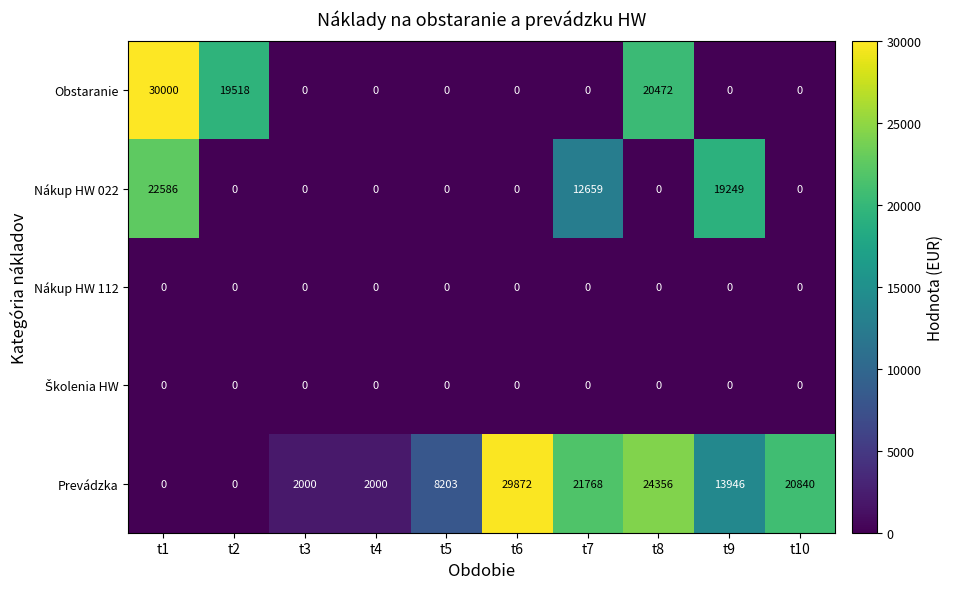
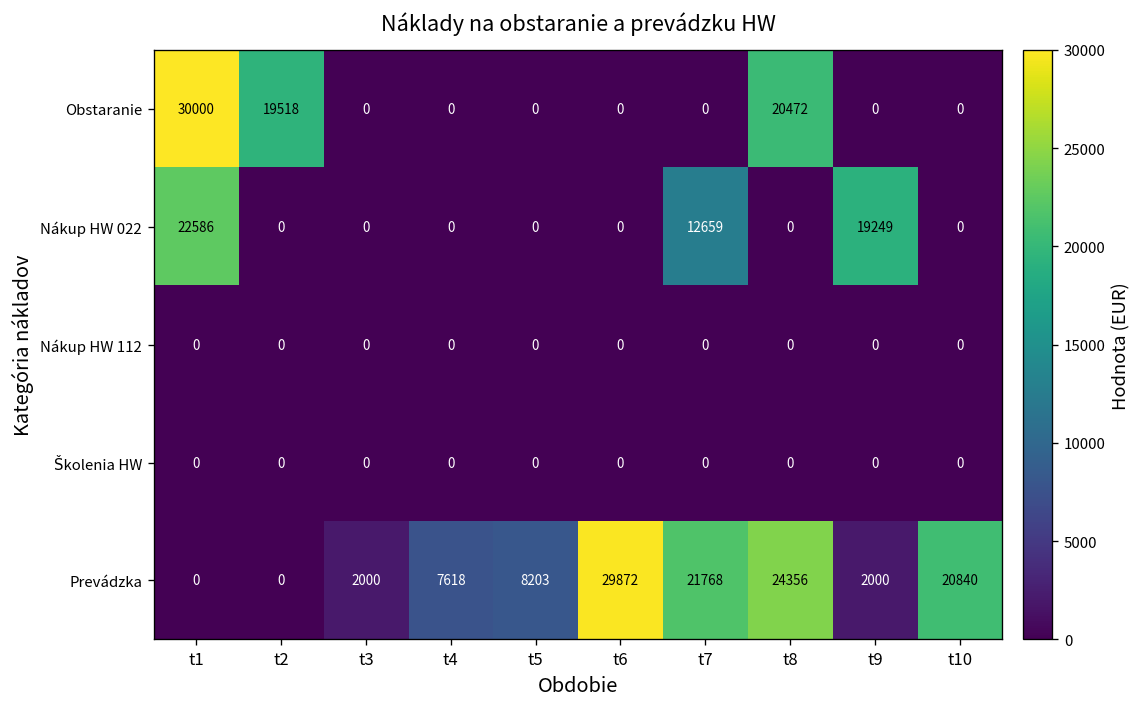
Prevádzka, t4: 2000 -> 7618
Prevádzka, t9: 13946 -> 2000
